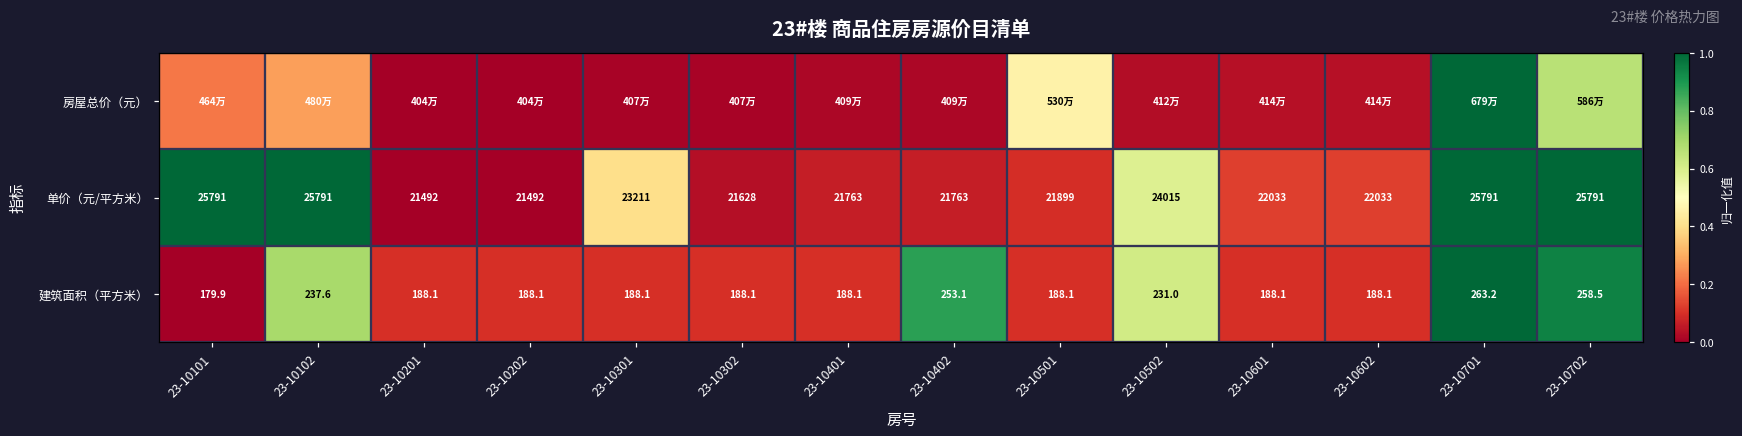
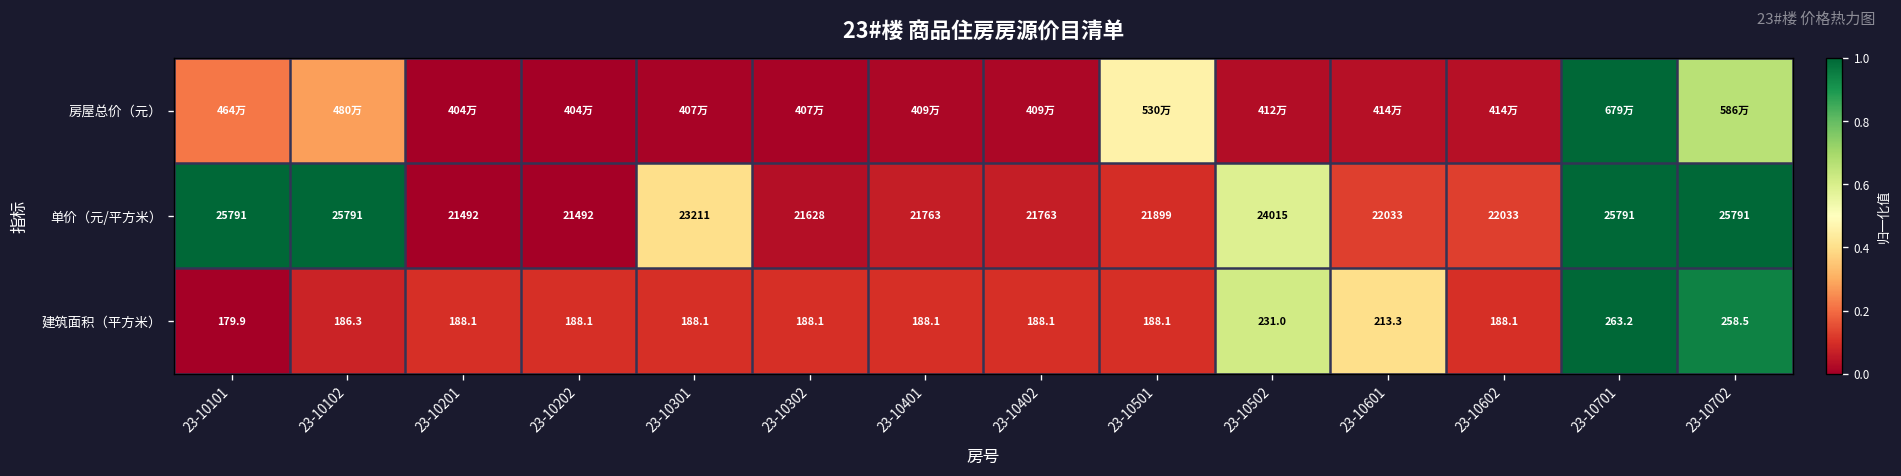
建筑面积（平方米）, 23-10102: 237.6 -> 186.3
建筑面积（平方米）, 23-10402: 253.1 -> 188.1
建筑面积（平方米）, 23-10601: 188.1 -> 213.3
